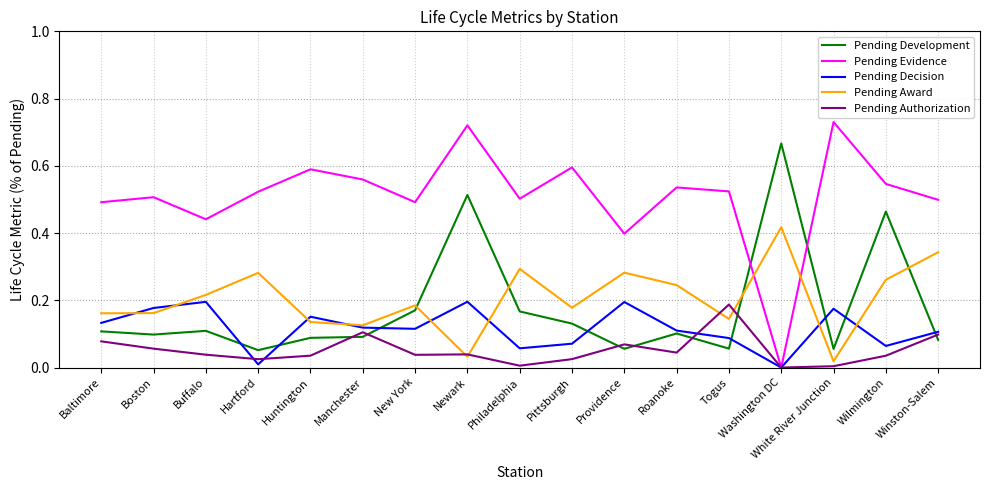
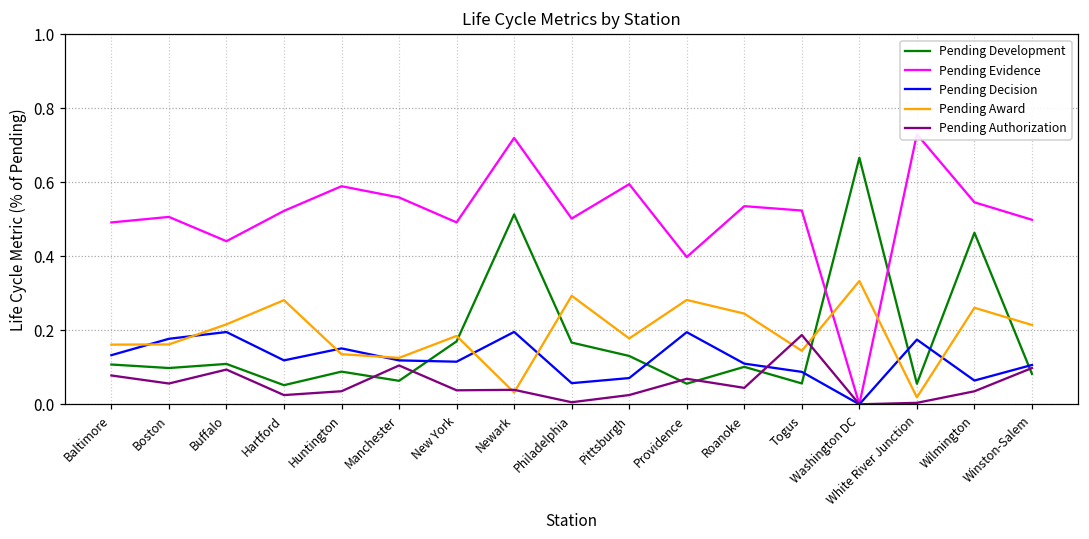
Pending Authorization, Buffalo: 0.04 -> 0.09
Pending Decision, Hartford: 0.01 -> 0.12
Pending Development, Manchester: 0.09 -> 0.06
Pending Award, Washington DC: 0.42 -> 0.33
Pending Award, Winston-Salem: 0.34 -> 0.21
